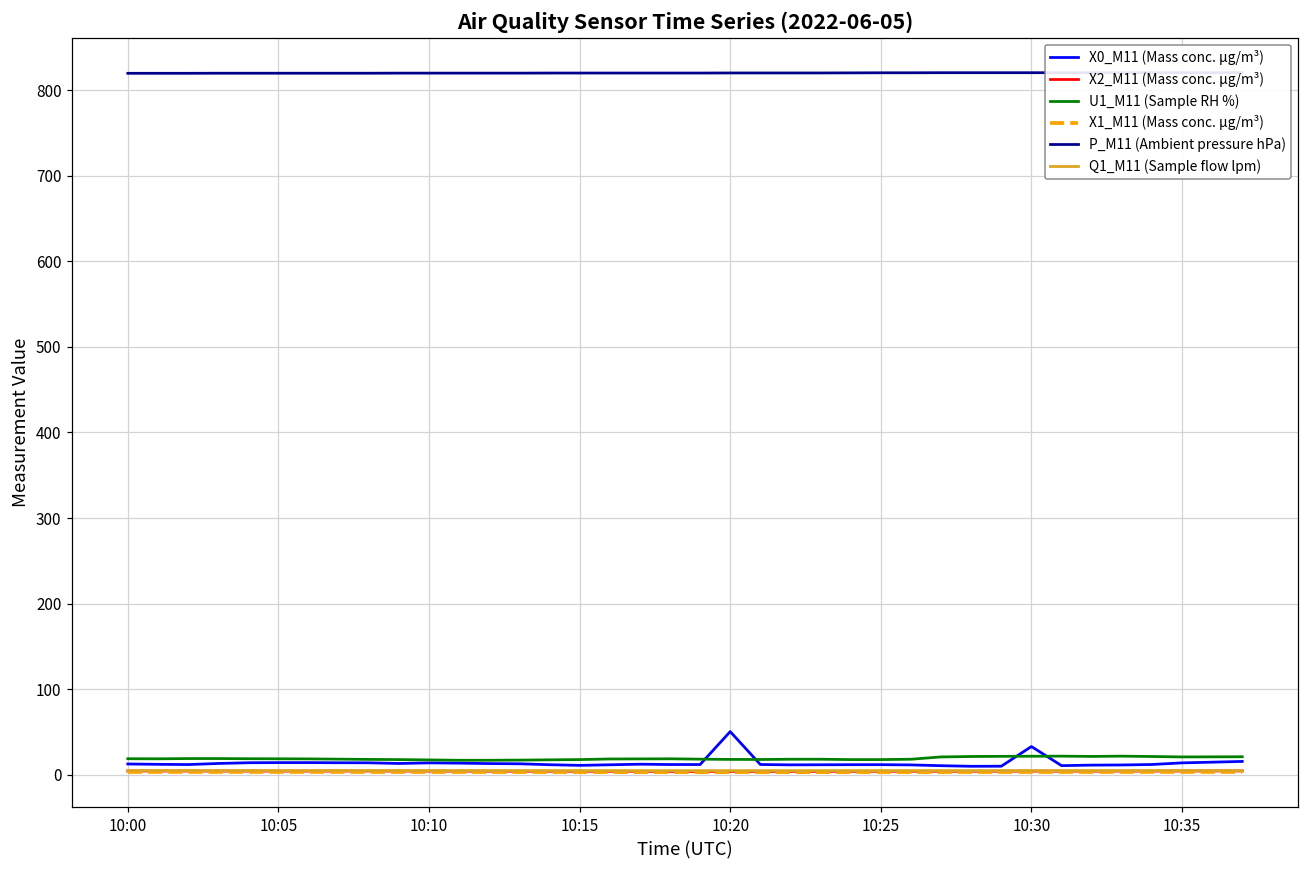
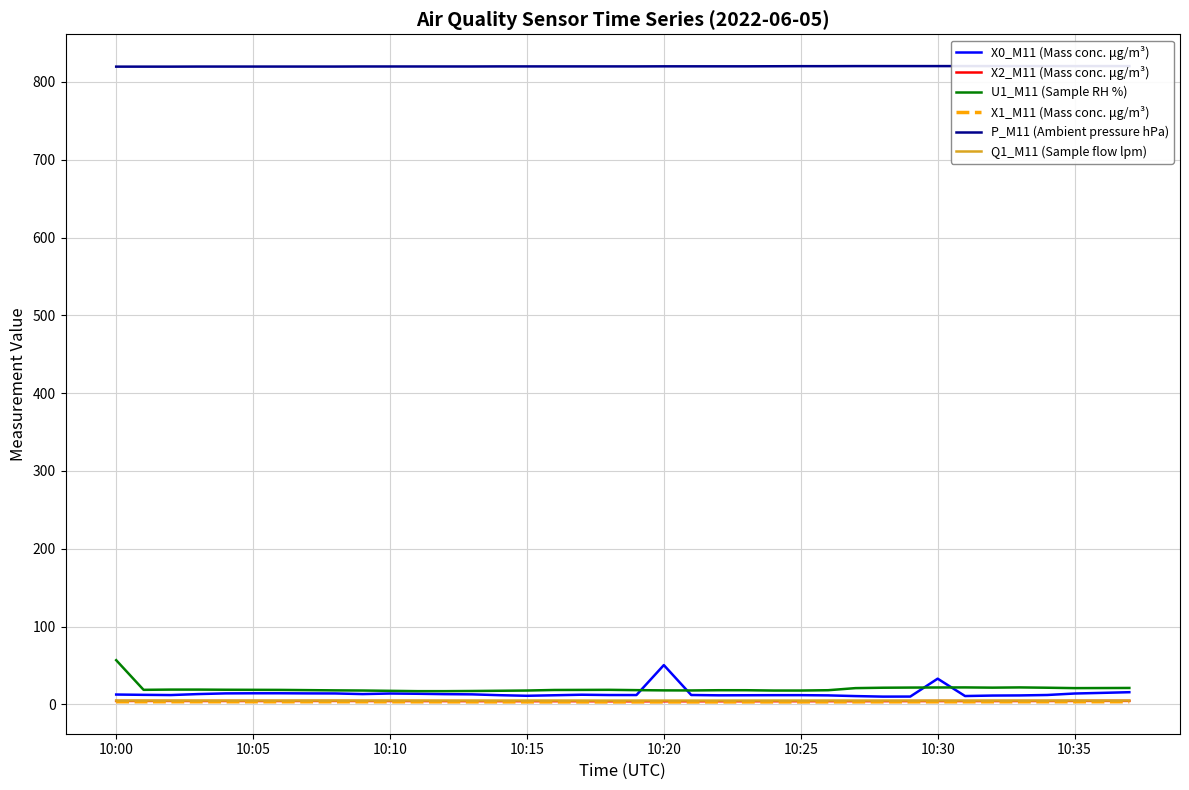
U1_M11 (Sample RH %), 10:00: 20 -> 60
